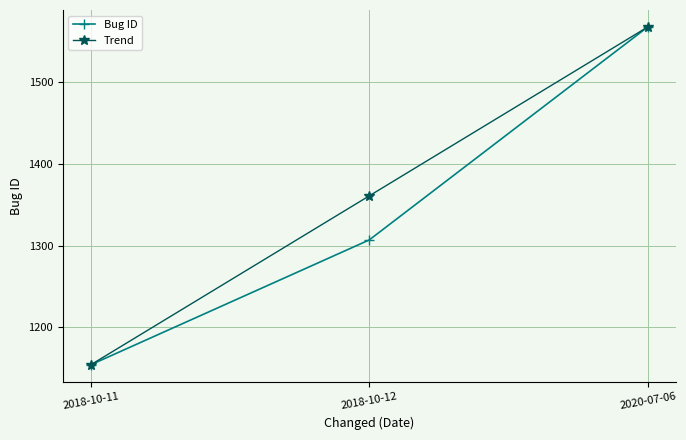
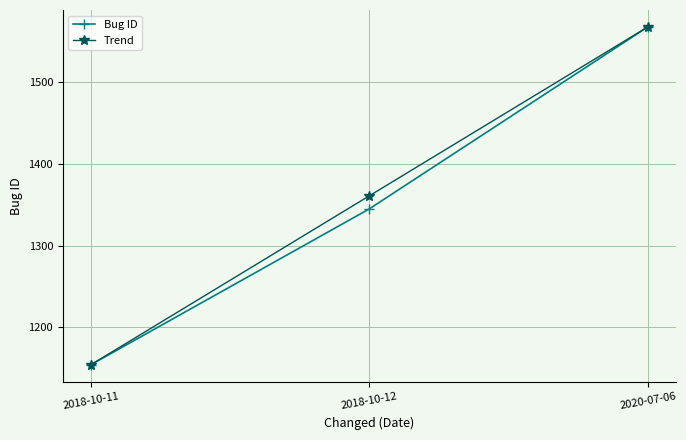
Bug ID, 2018-10-12: 1310 -> 1350
